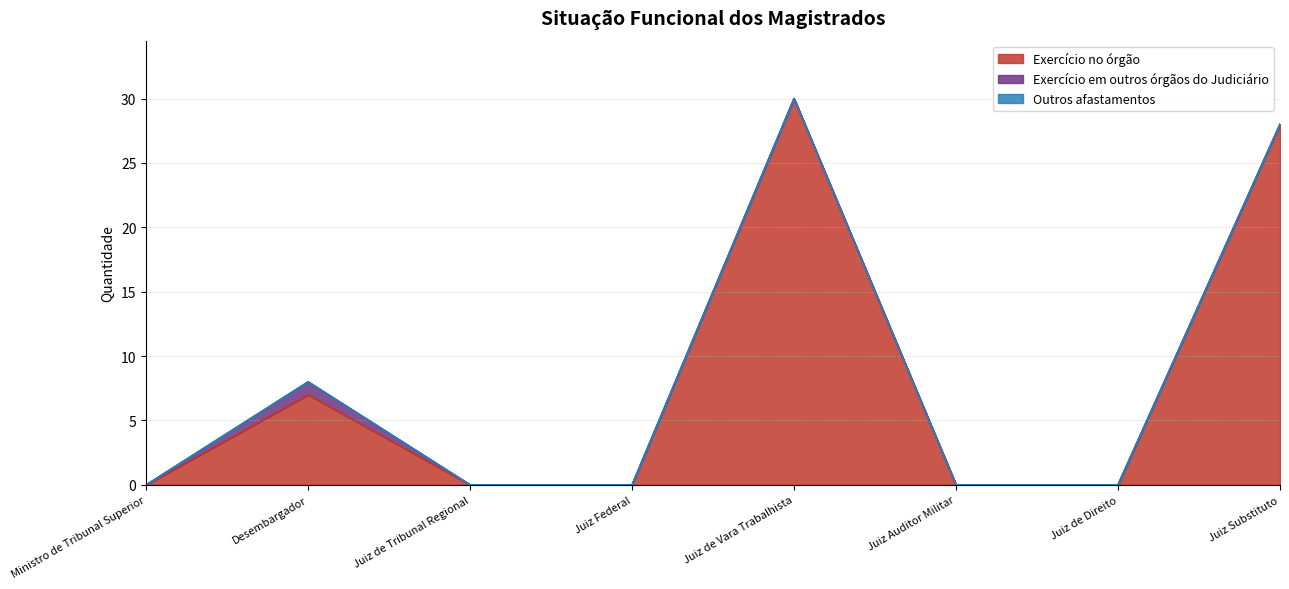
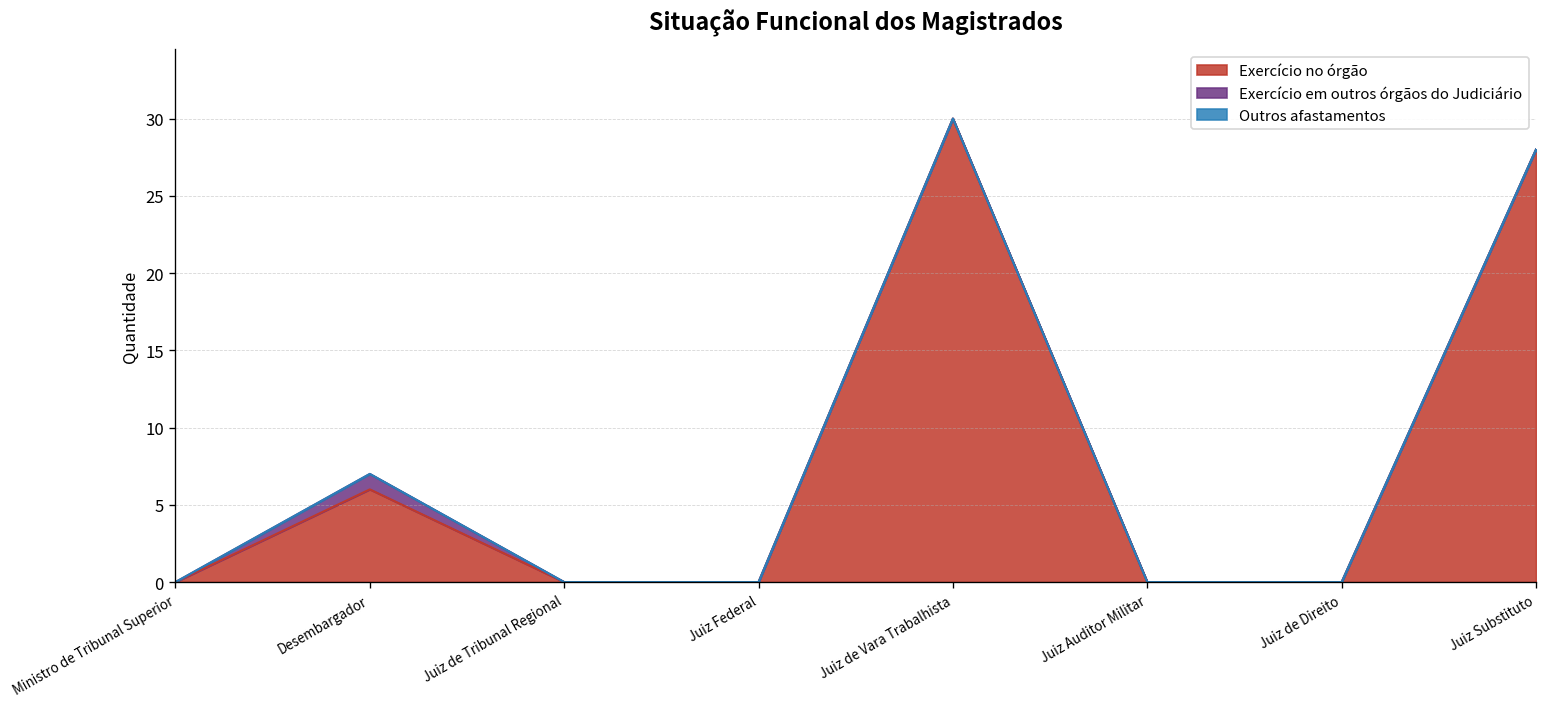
Exercício no órgão, Desembargador: 7 -> 6
